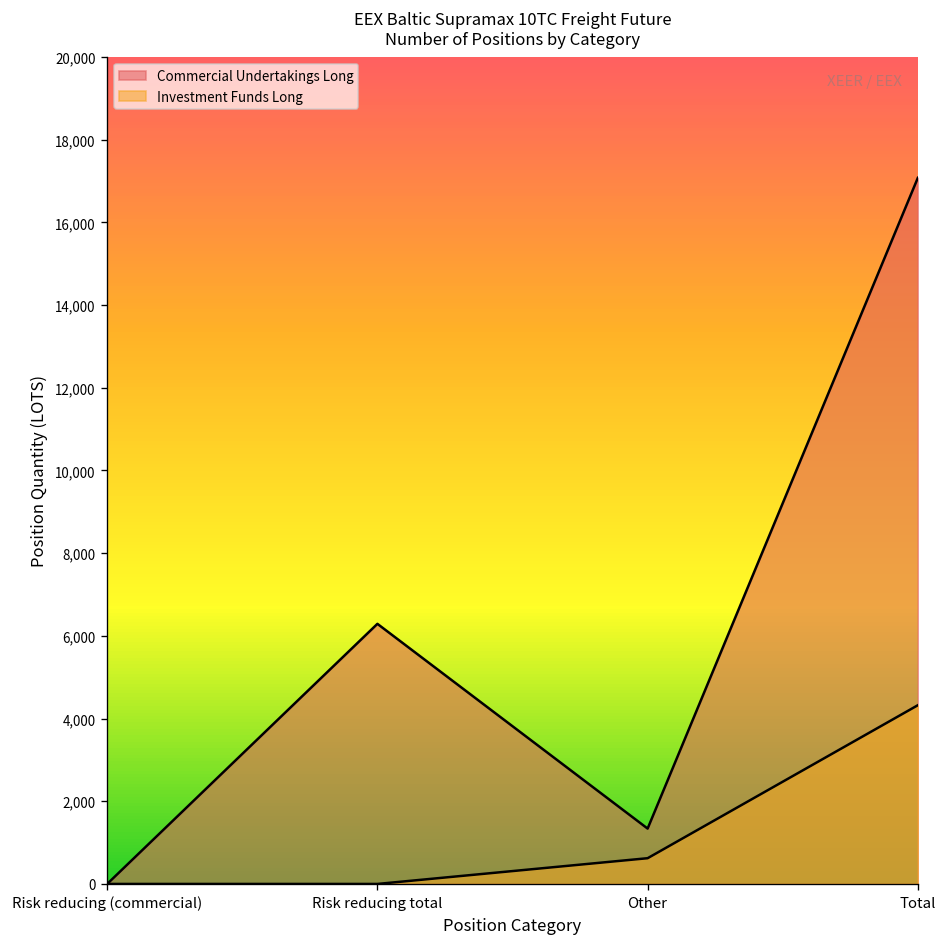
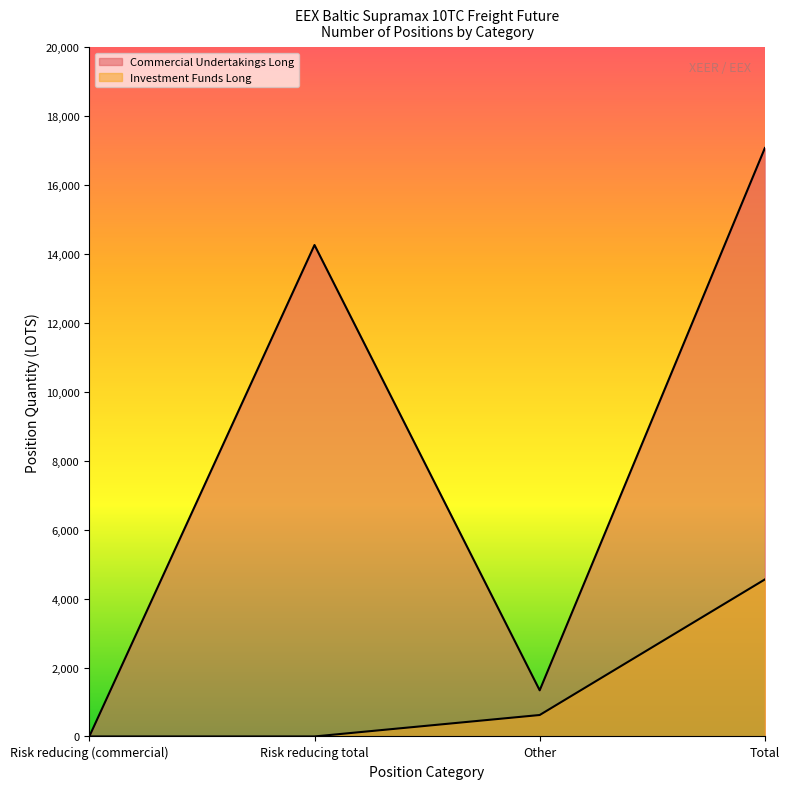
Commercial Undertakings Long, Risk reducing total: 6,300 -> 14,300
Investment Funds Long, Total: 4,300 -> 4,600
